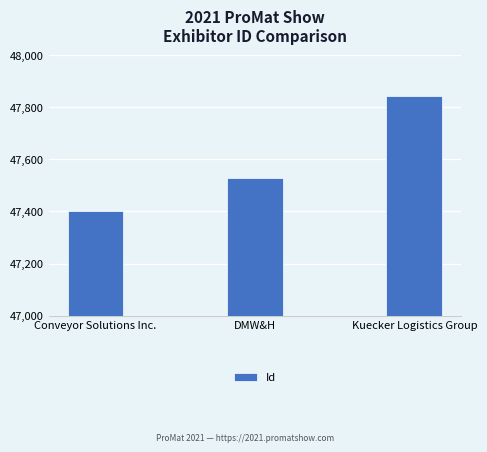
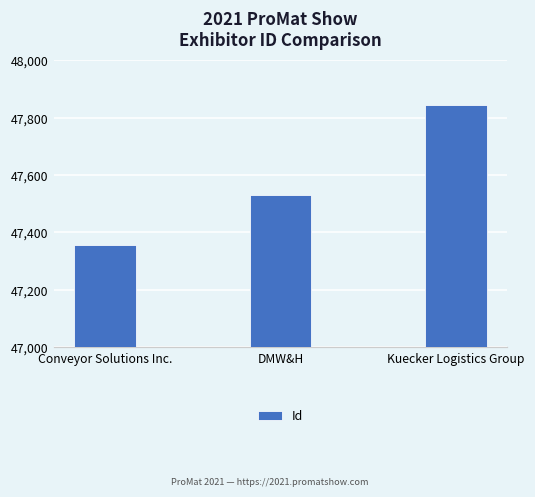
Conveyor Solutions Inc.: 47,400 -> 47,360
